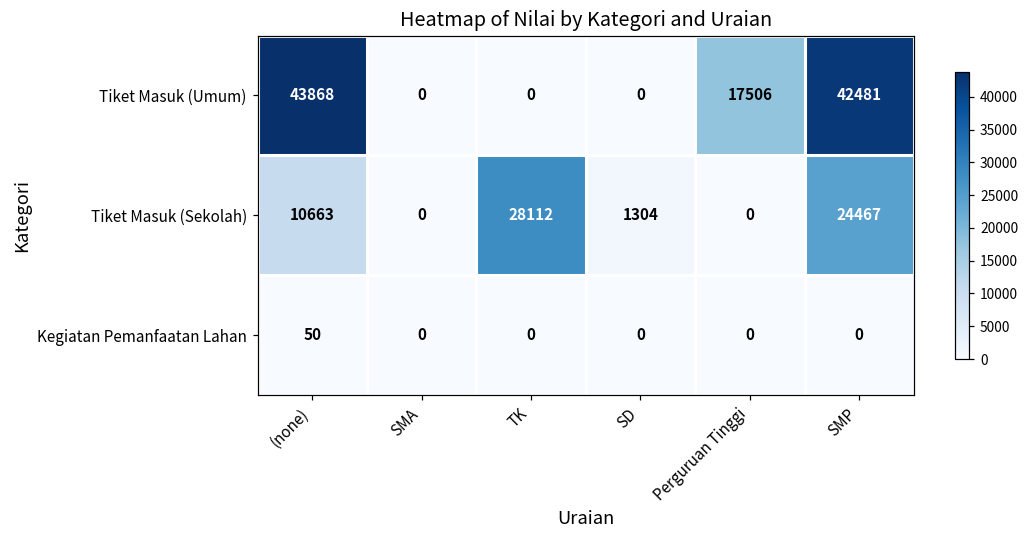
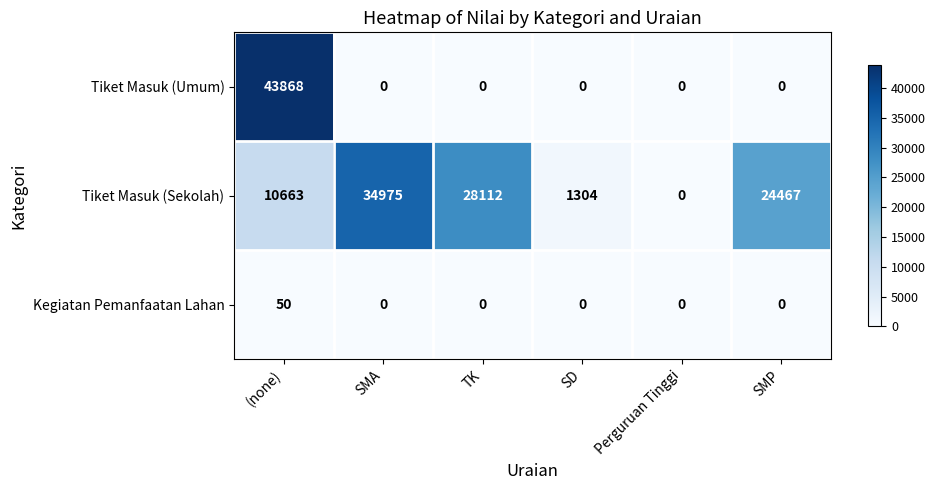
Tiket Masuk (Umum), Perguruan Tinggi: 17506 -> 0
Tiket Masuk (Umum), SMP: 42481 -> 0
Tiket Masuk (Sekolah), SMA: 0 -> 34975
